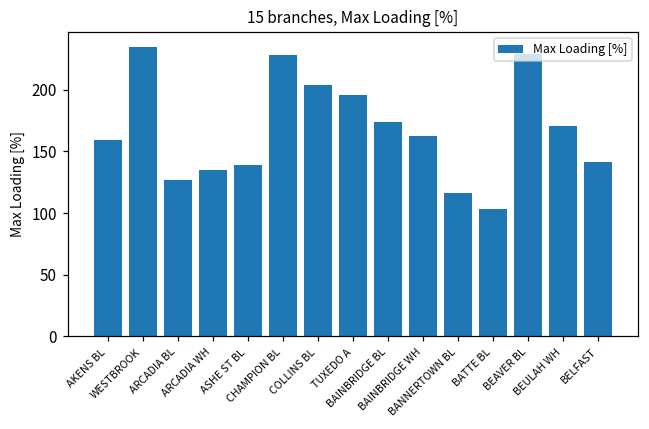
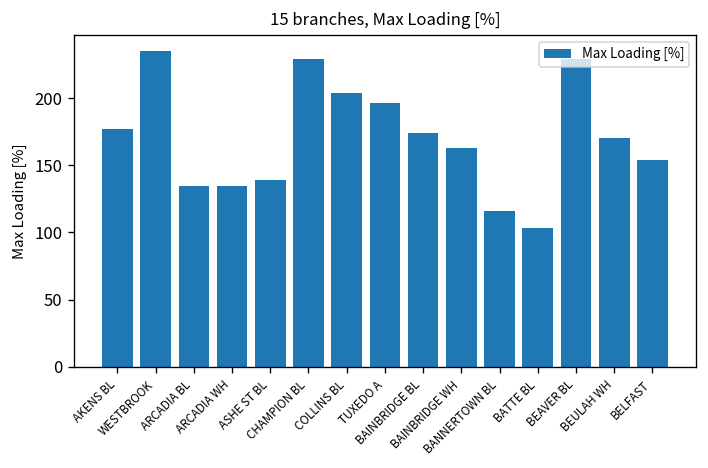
AKENS BL: 159 -> 177
ARCADIA BL: 127 -> 135
BELFAST: 141 -> 154
